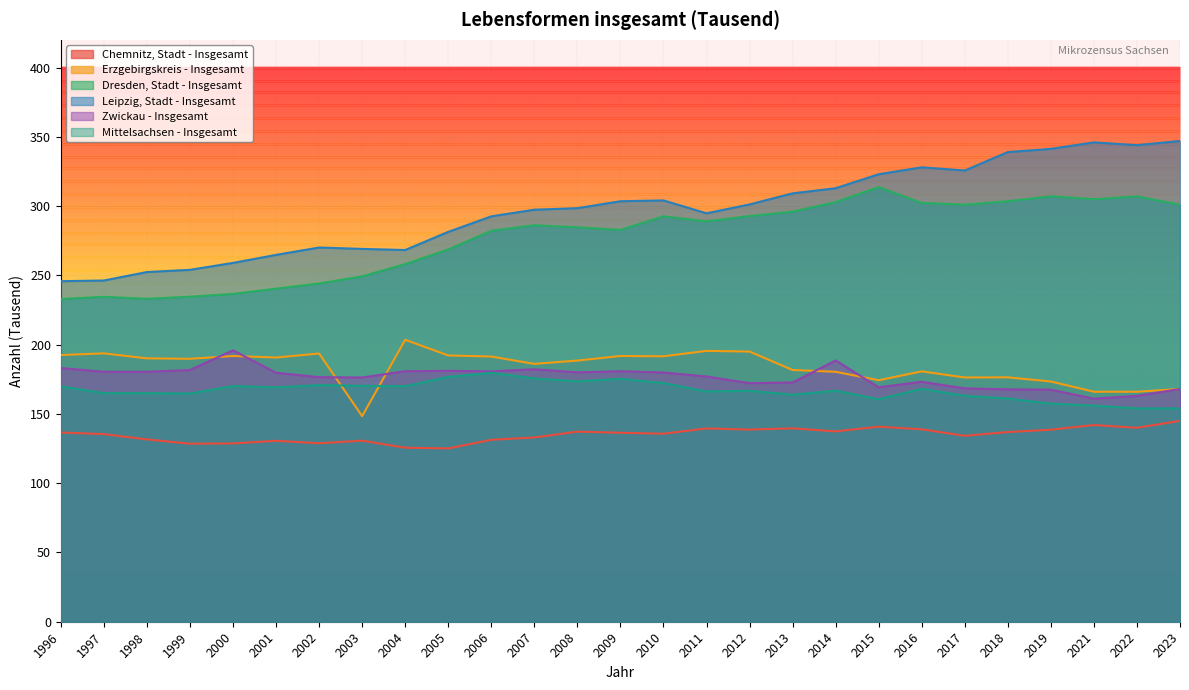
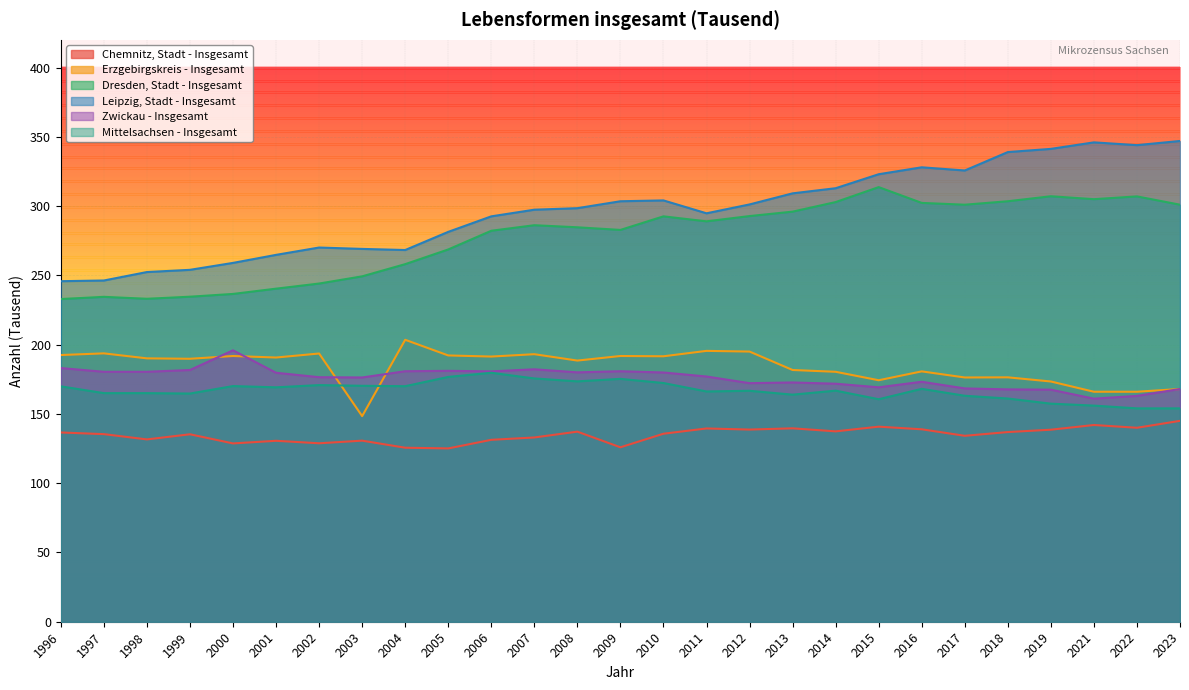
Chemnitz, Stadt - Insgesamt, 1999: 129 -> 135
Erzgebirgskreis - Insgesamt, 2007: 186 -> 193
Chemnitz, Stadt - Insgesamt, 2009: 136 -> 126
Zwickau - Insgesamt, 2014: 189 -> 172
